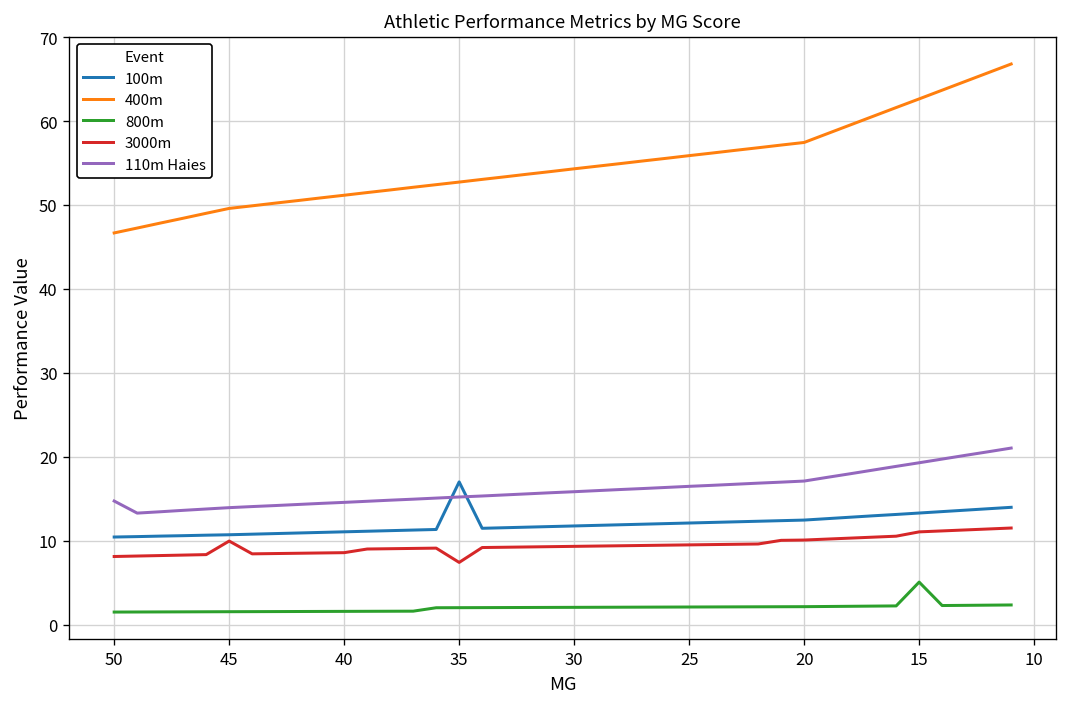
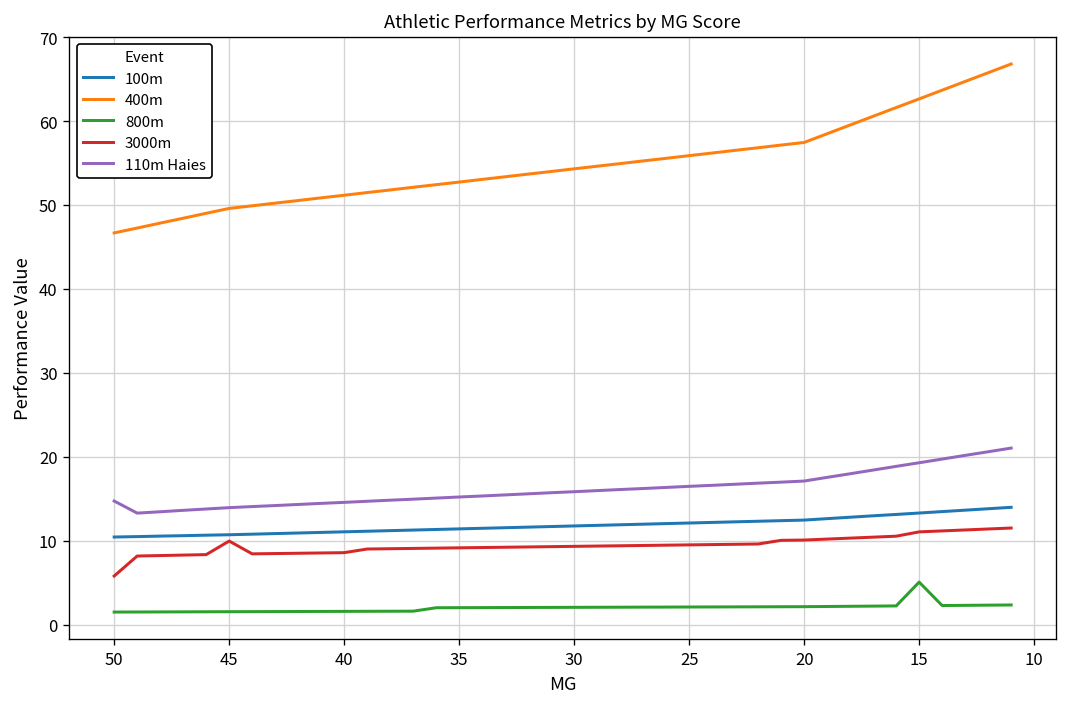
3000m, 50: 8 -> 6
100m, 35: 17 -> 11
3000m, 35: 7 -> 9
